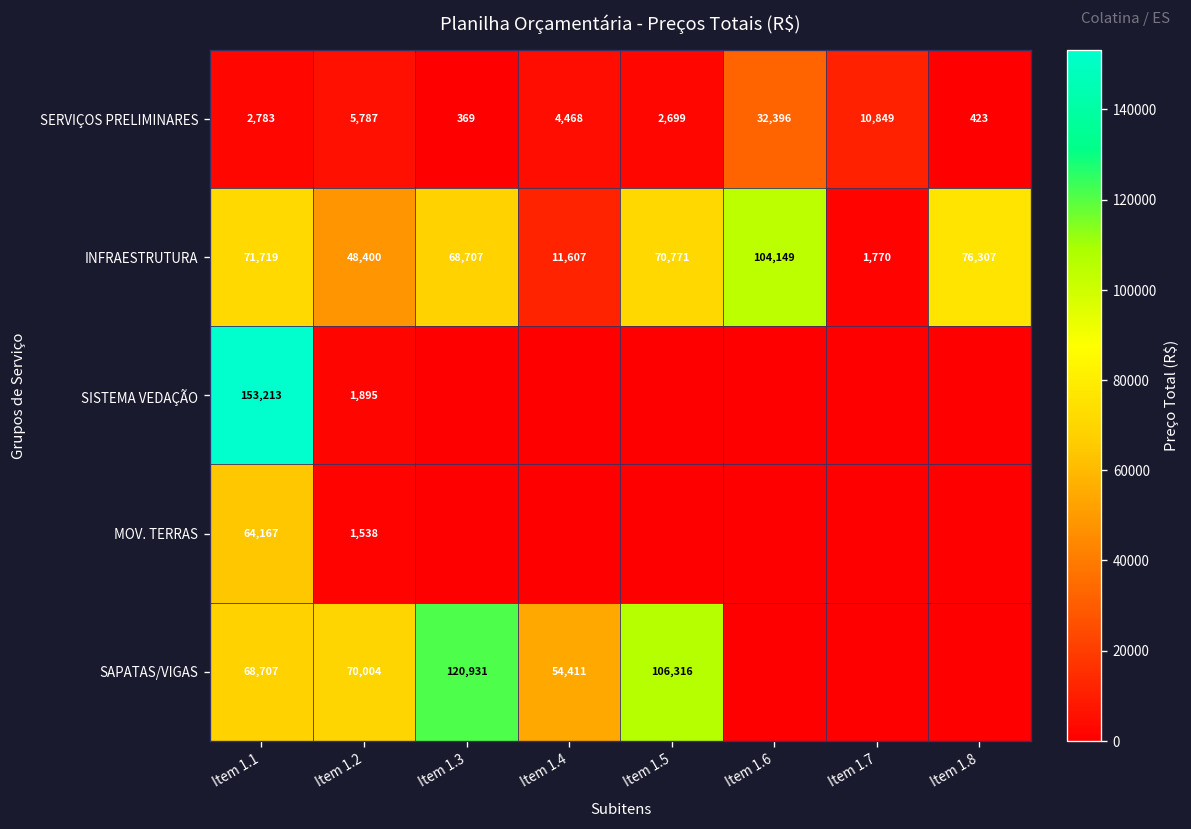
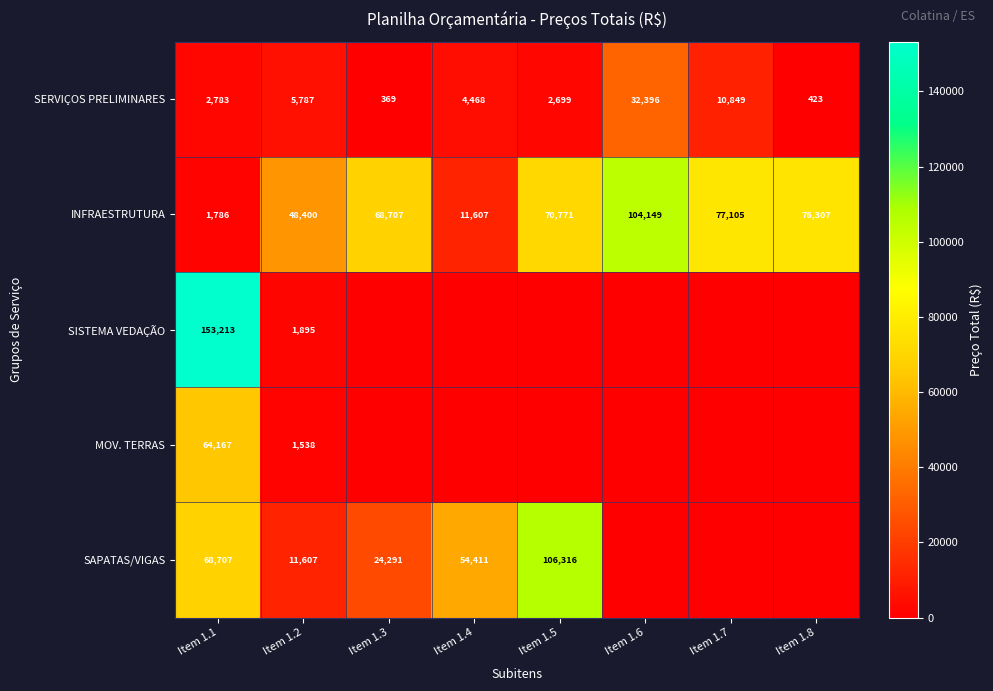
INFRAESTRUTURA, Item 1.1: 71,719 -> 1,786
INFRAESTRUTURA, Item 1.7: 1,770 -> 77,105
SAPATAS/VIGAS, Item 1.2: 70,004 -> 11,607
SAPATAS/VIGAS, Item 1.3: 120,931 -> 24,291
